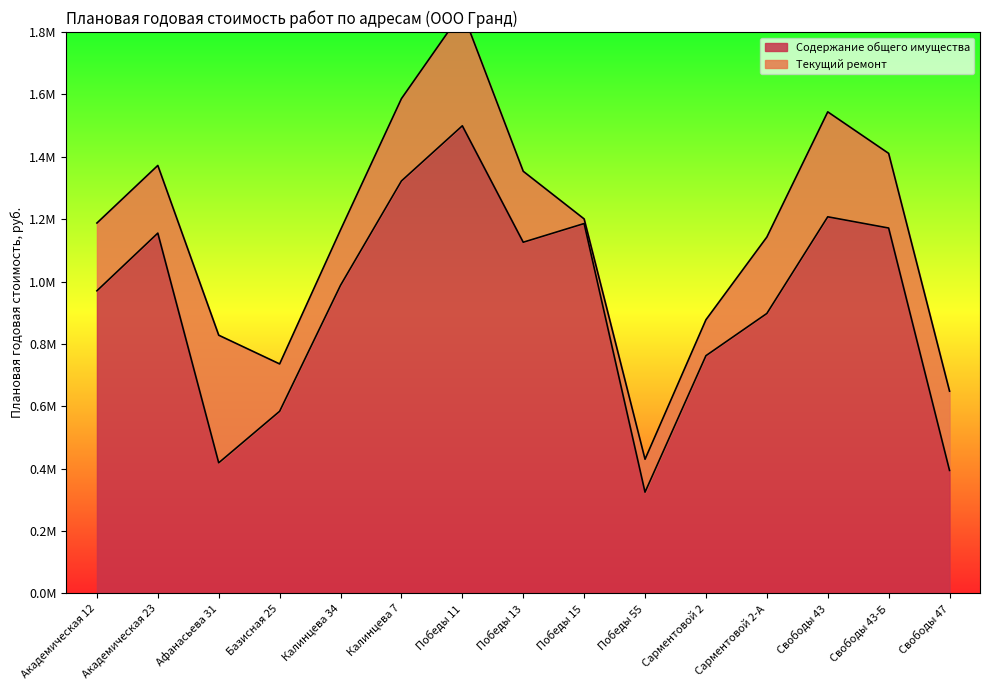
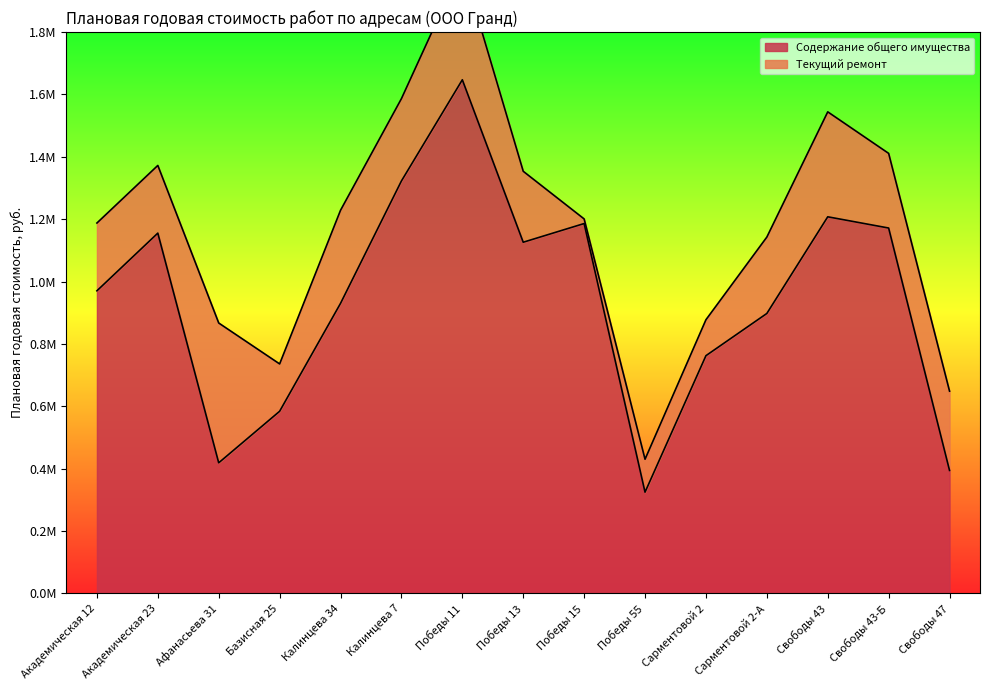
Текущий ремонт, Афанасьева 31: 410000 -> 450000
Содержание общего имущества, Калинцева 34: 990000 -> 930000
Текущий ремонт, Калинцева 34: 180000 -> 300000
Содержание общего имущества, Победы 11: 1500000 -> 1650000
